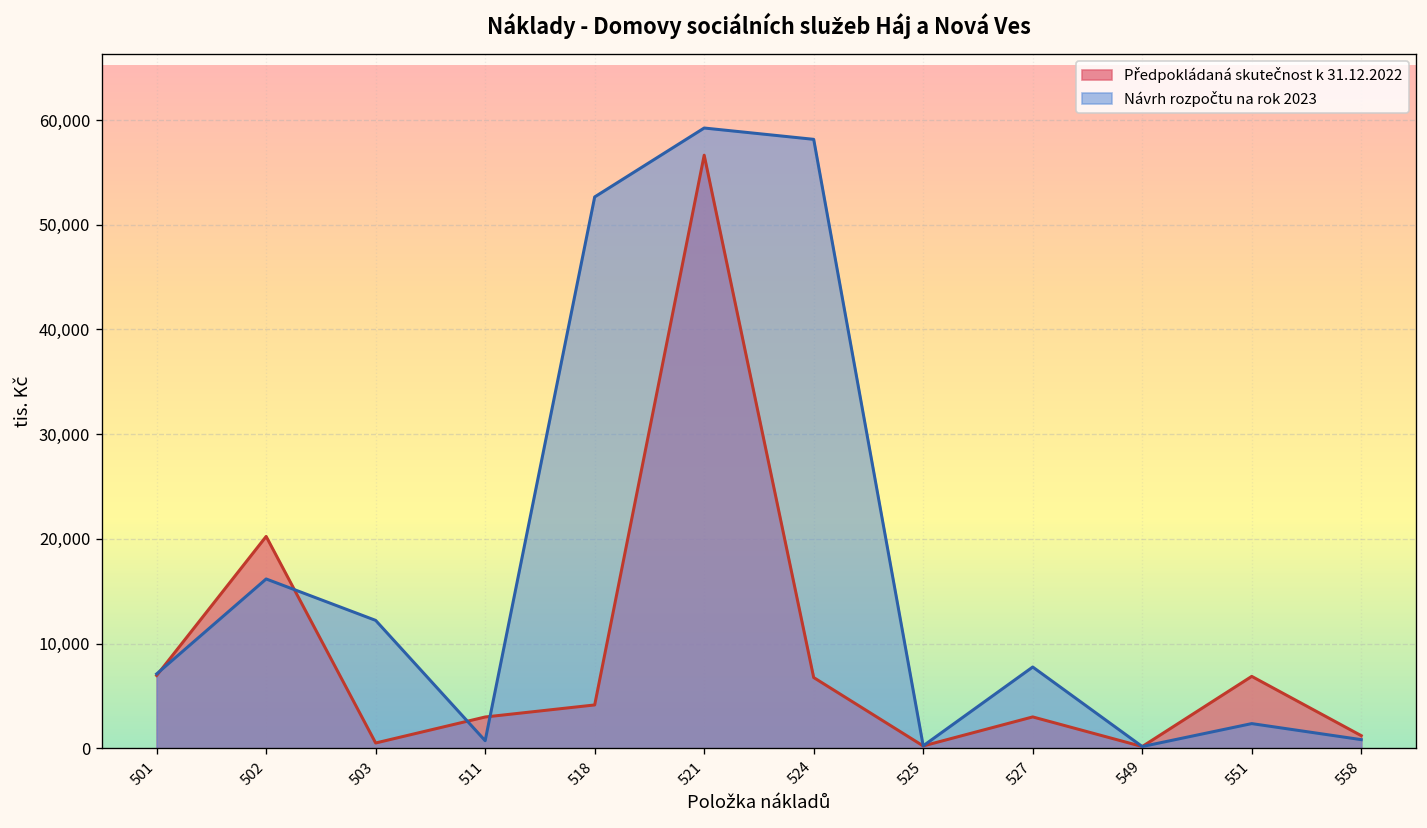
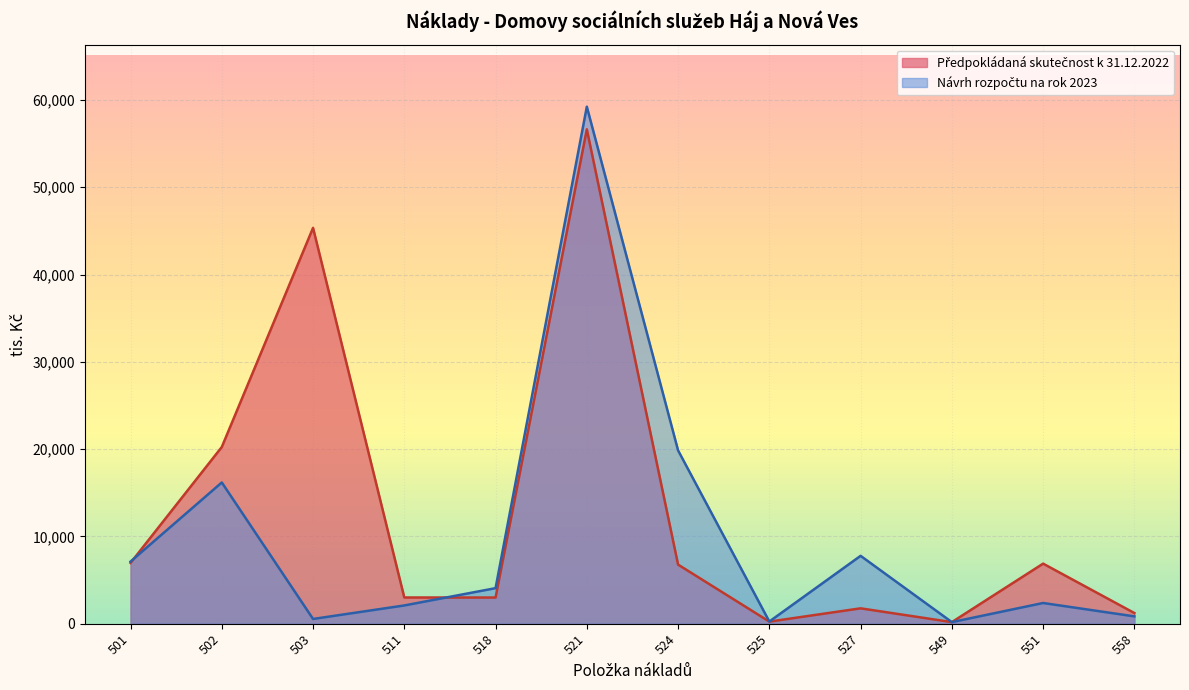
Předpokládaná skutečnost k 31.12.2022, 503: 1,000 -> 45,000
Návrh rozpočtu na rok 2023, 503: 12,000 -> 1,000
Návrh rozpočtu na rok 2023, 511: 1,000 -> 2,000
Předpokládaná skutečnost k 31.12.2022, 518: 4,000 -> 3,000
Návrh rozpočtu na rok 2023, 518: 53,000 -> 4,000
Návrh rozpočtu na rok 2023, 524: 58,000 -> 20,000
Předpokládaná skutečnost k 31.12.2022, 527: 3,000 -> 2,000
